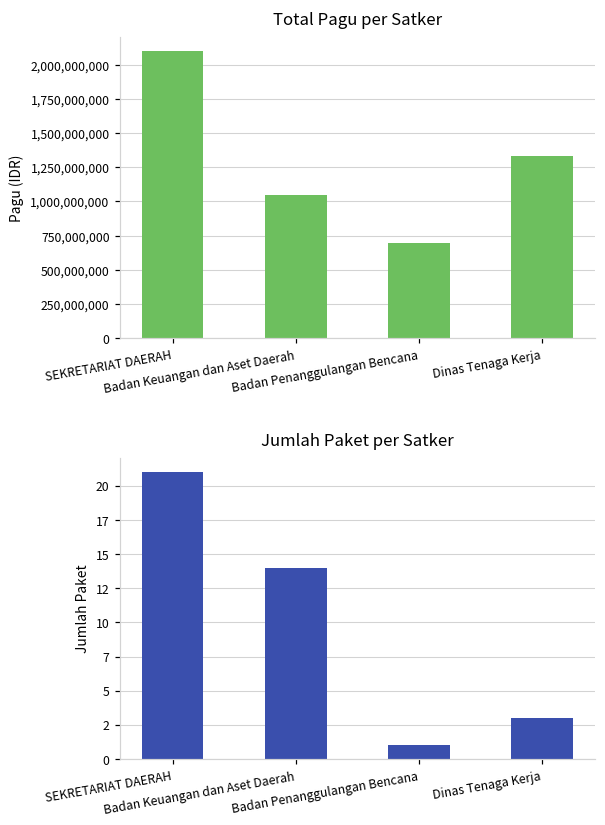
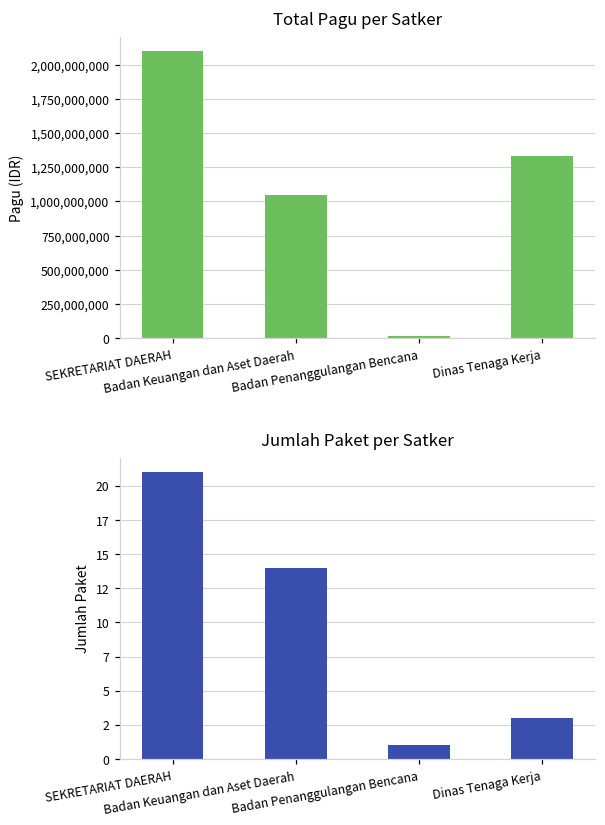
Total Pagu per Satker, Badan Penanggulangan Bencana: 690,000,000 -> 10,000,000
